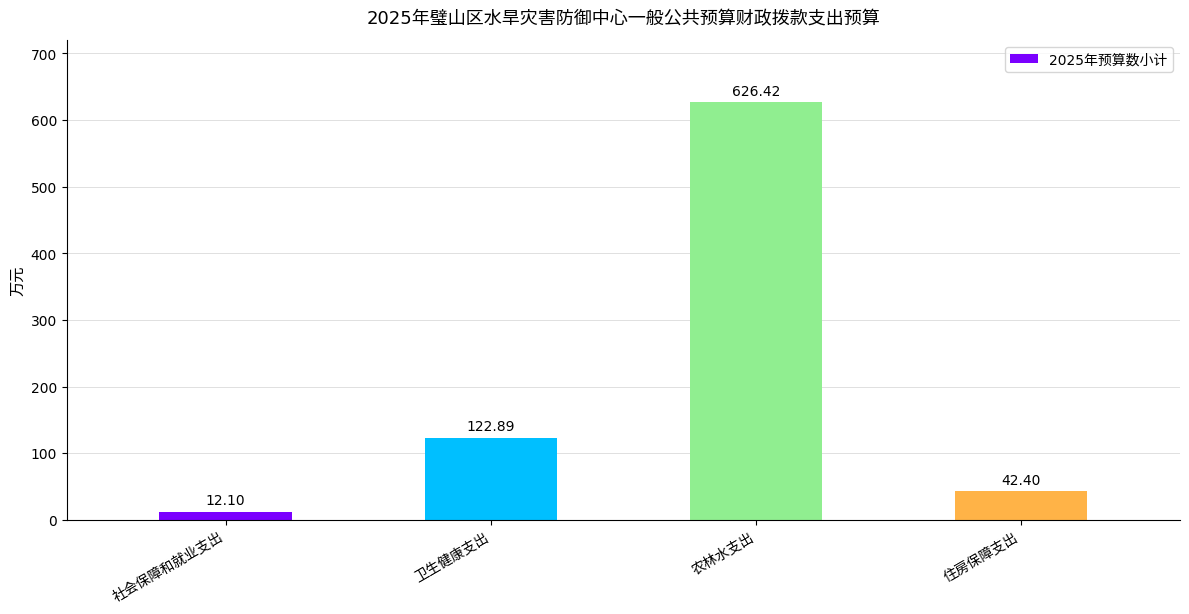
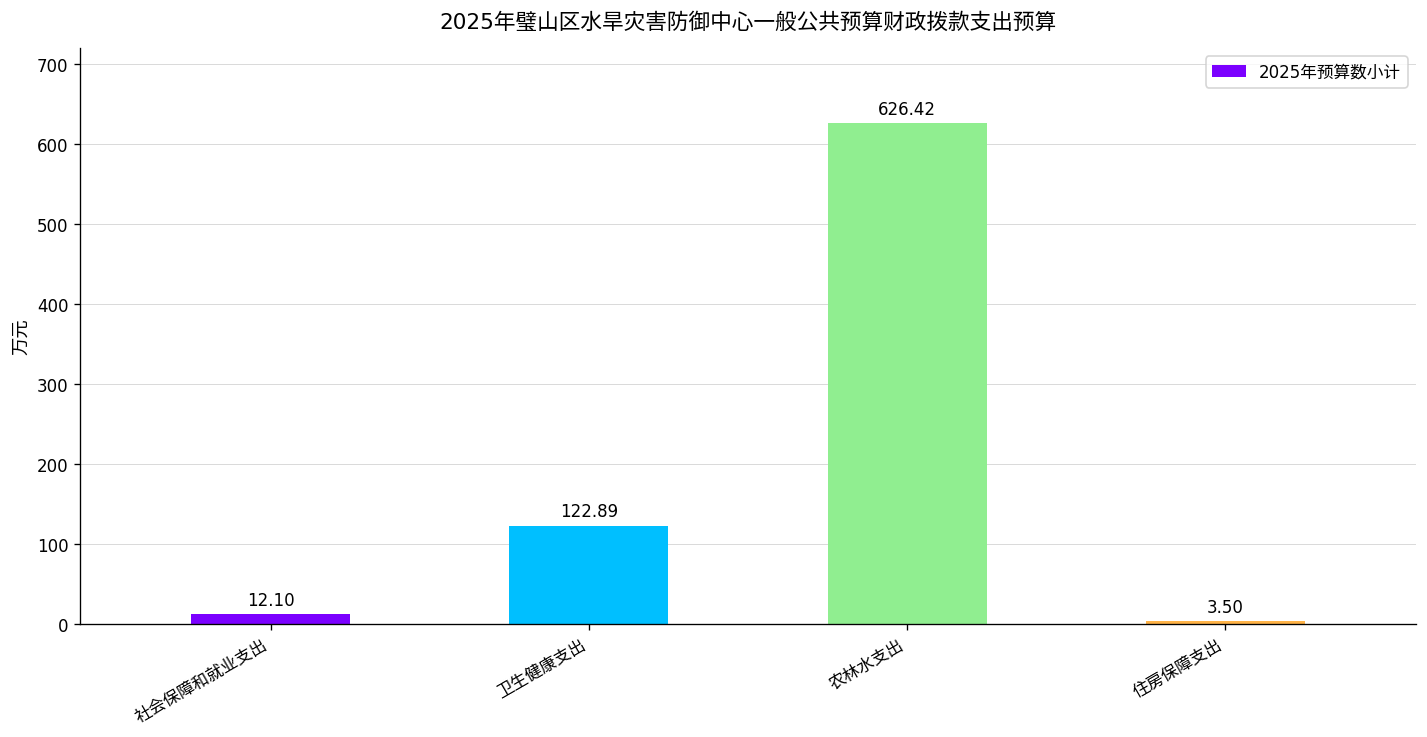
住房保障支出: 42.40 -> 3.50
